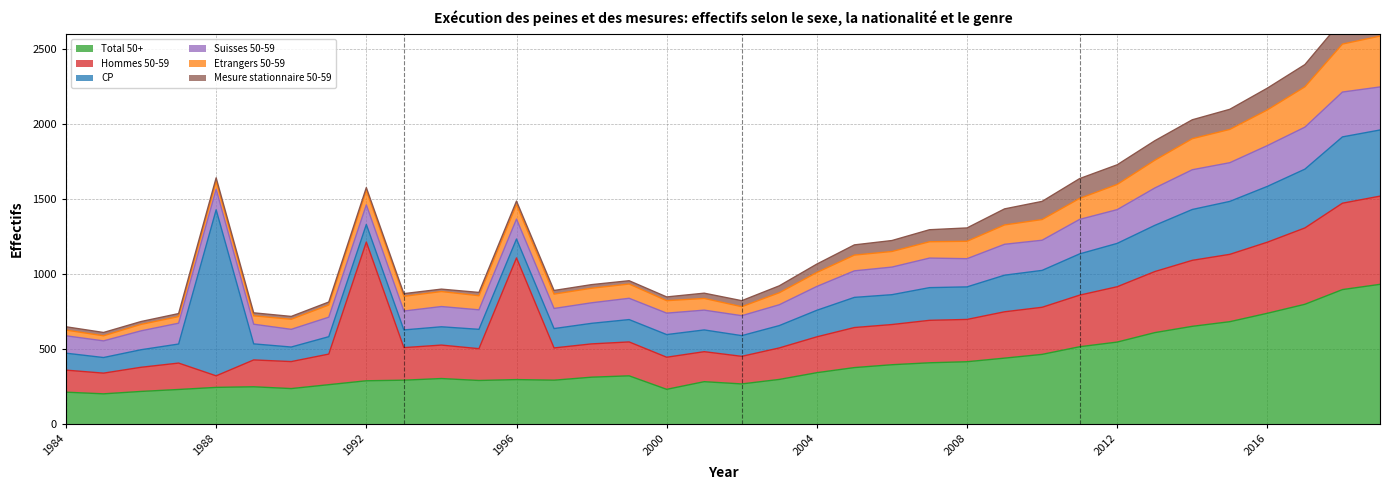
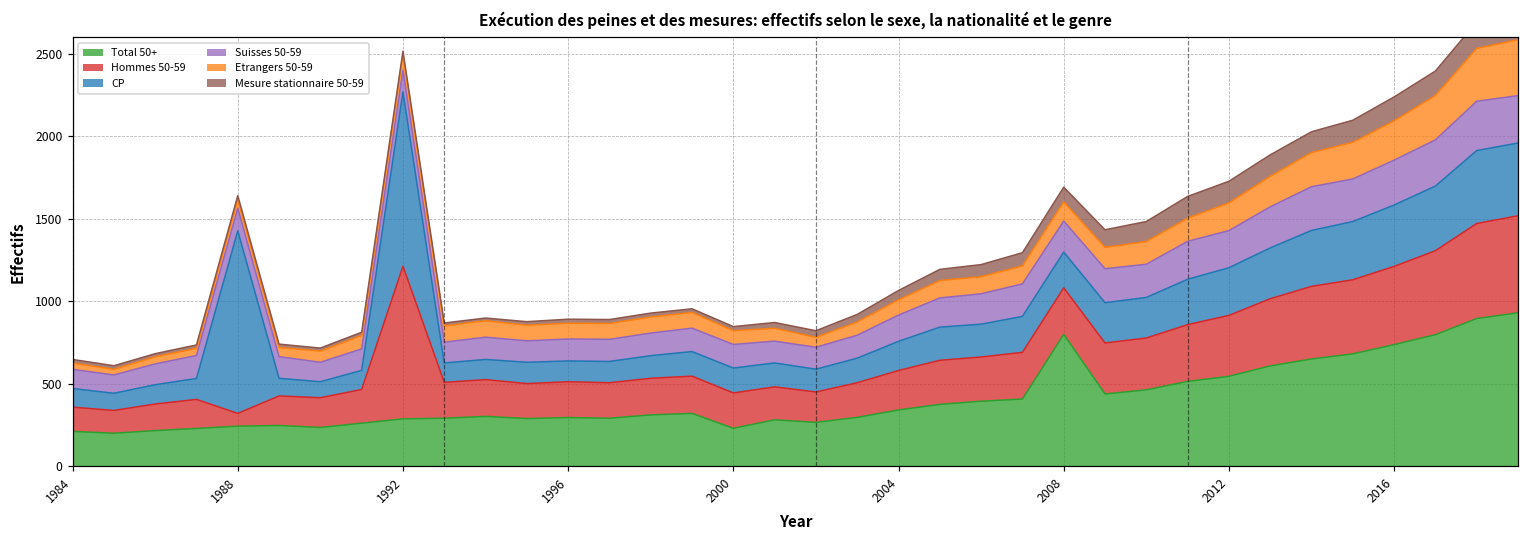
CP, 1992: 120 -> 1060
Hommes 50-59, 1996: 810 -> 220
Total 50+, 2008: 420 -> 800
